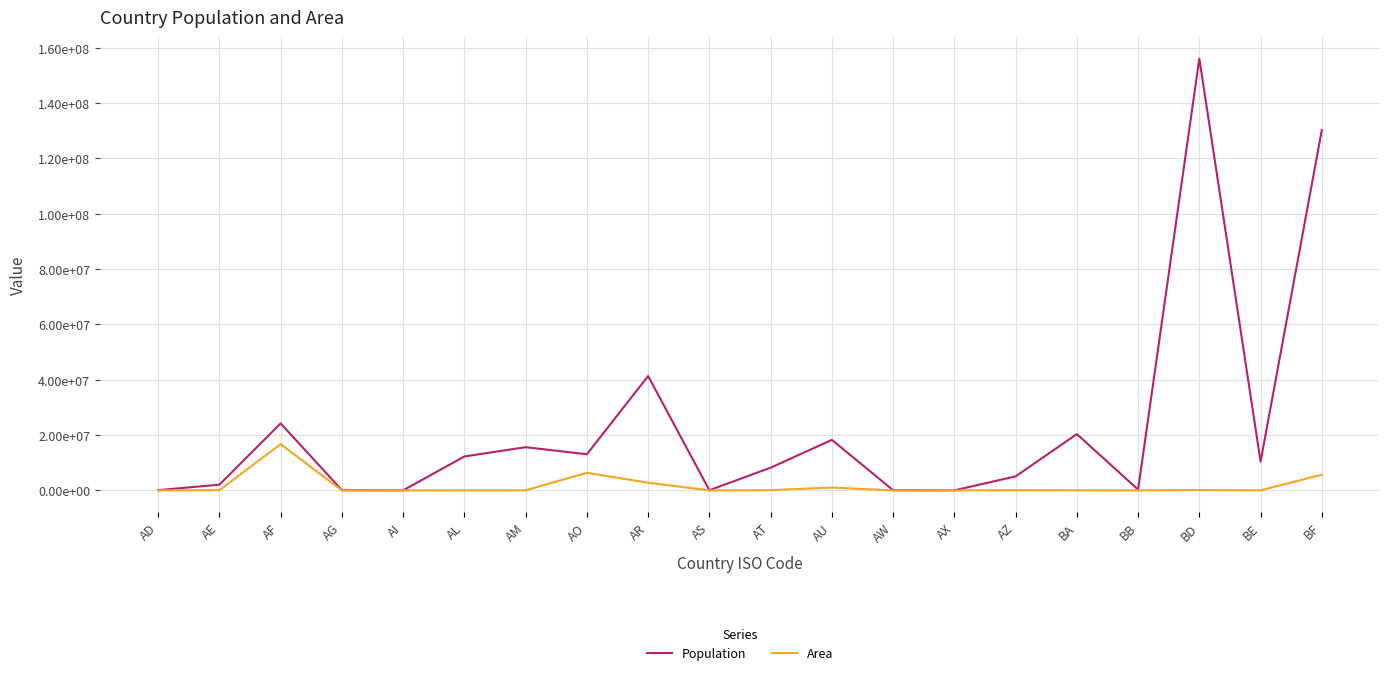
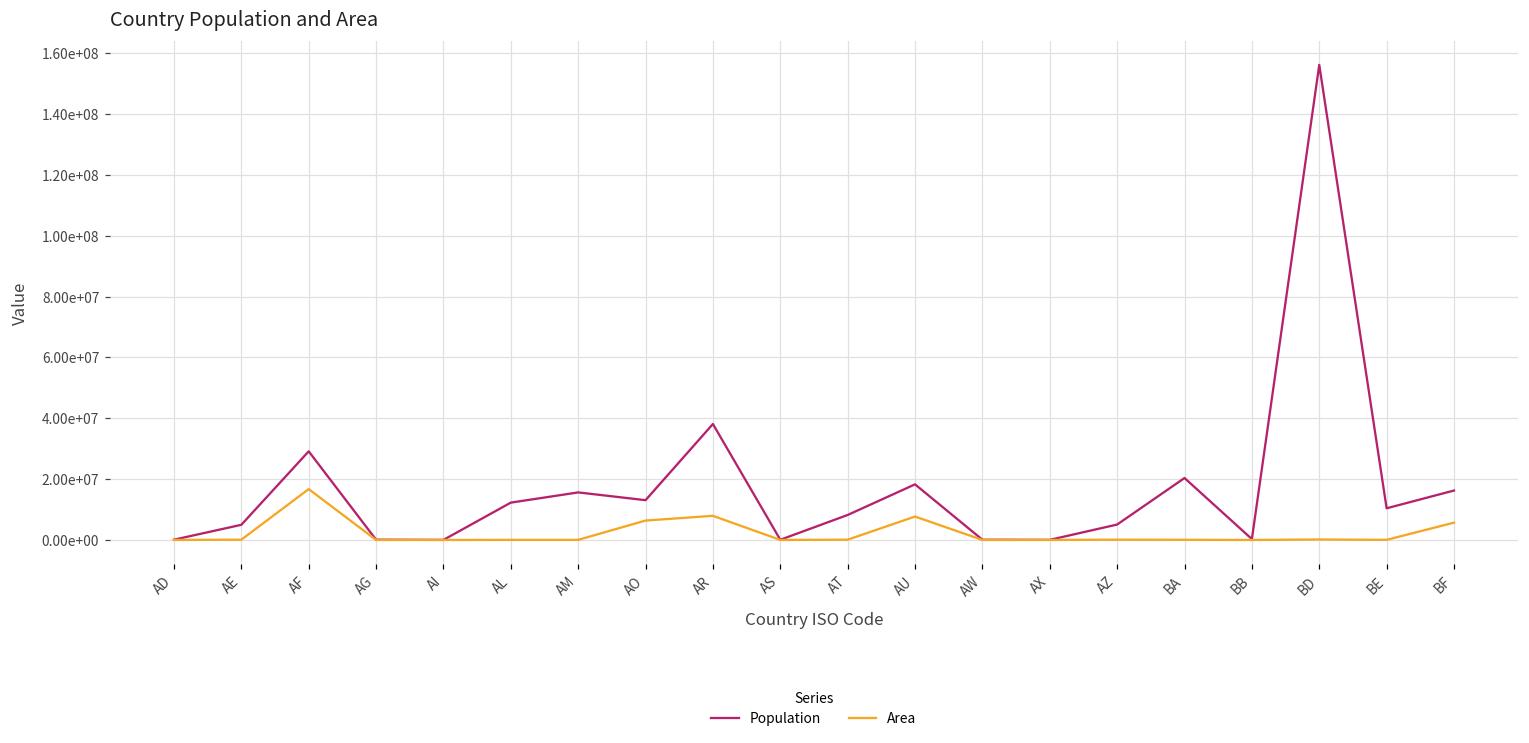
Population, AE: 2000000 -> 5000000
Population, AF: 24000000 -> 29000000
Population, AR: 41000000 -> 38000000
Area, AR: 3000000 -> 8000000
Area, AU: 1000000 -> 8000000
Population, BF: 130000000 -> 16000000
